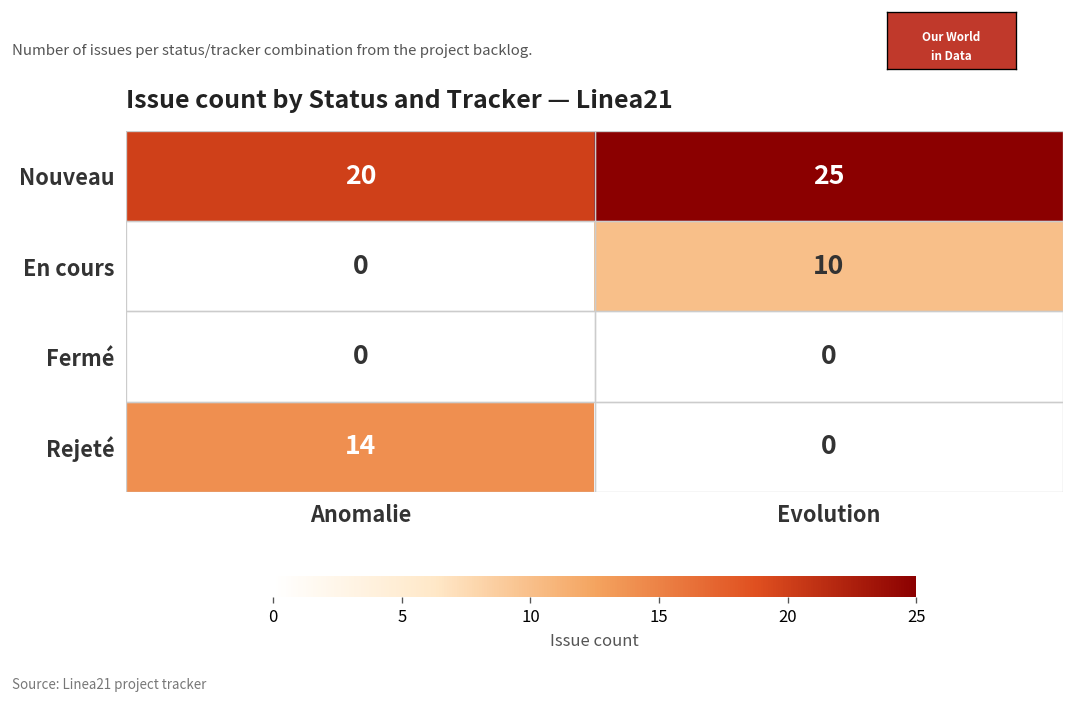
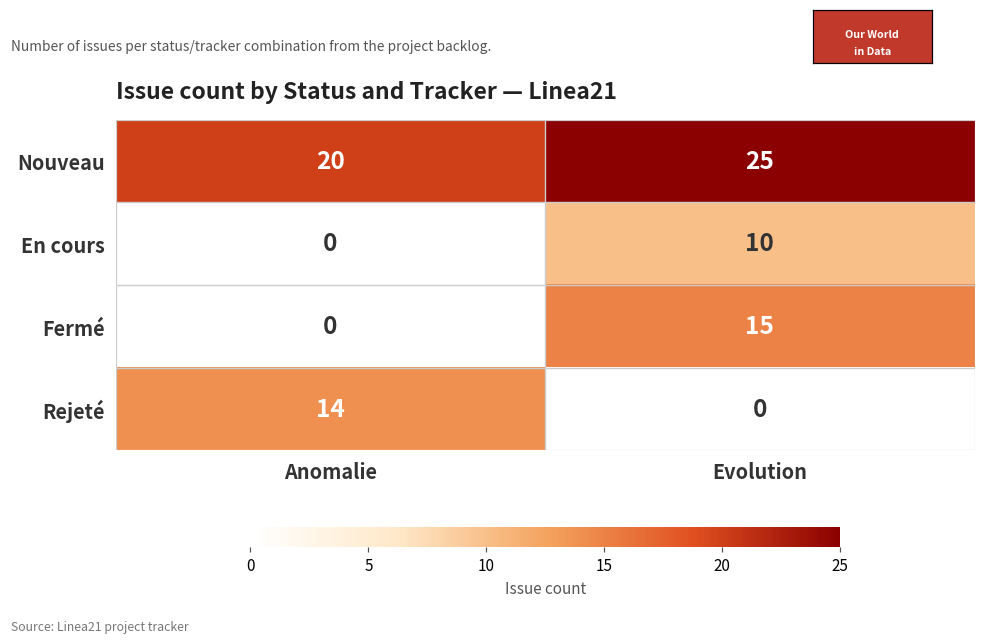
Fermé, Evolution: 0 -> 15
